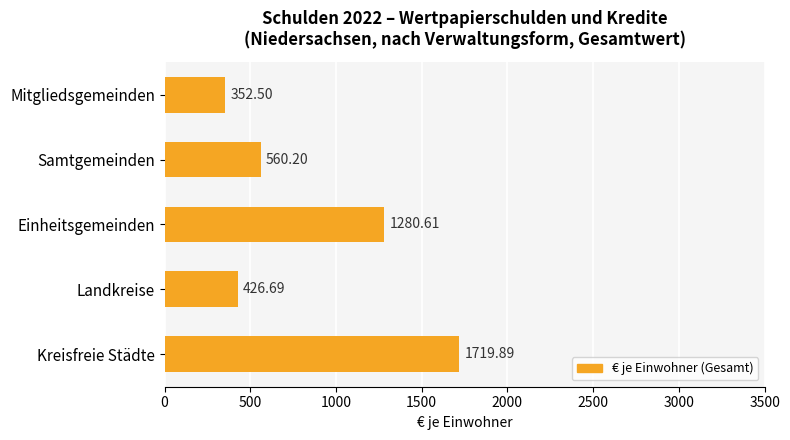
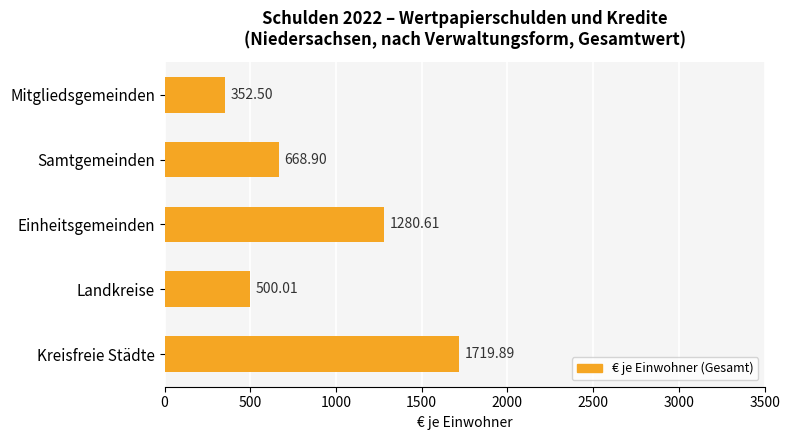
Samtgemeinden: 560.20 -> 668.90
Landkreise: 426.69 -> 500.01
